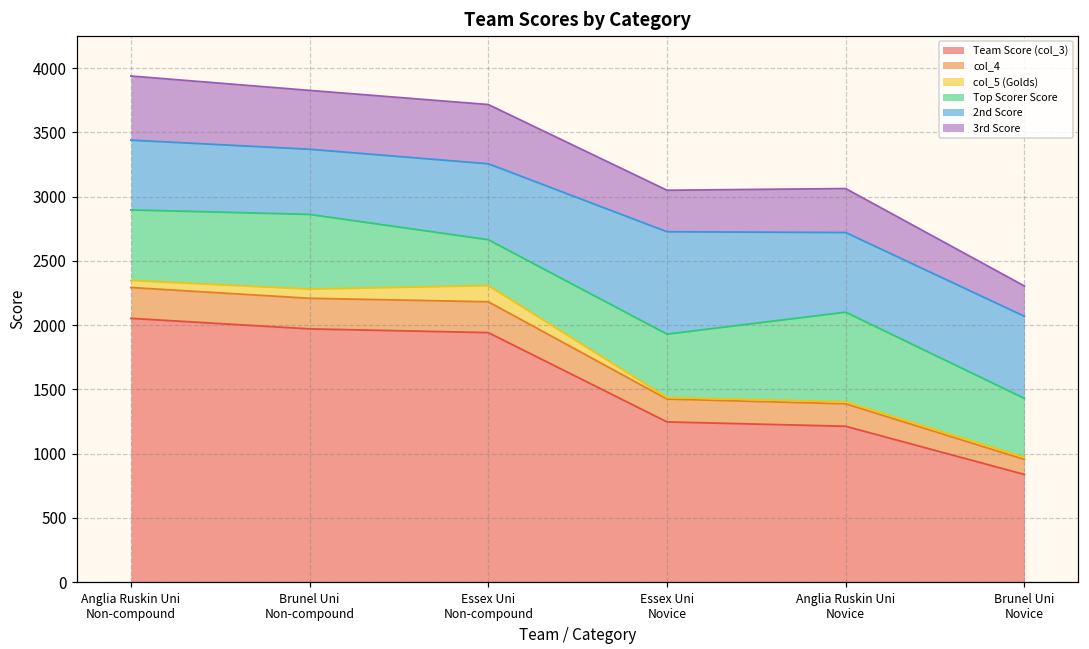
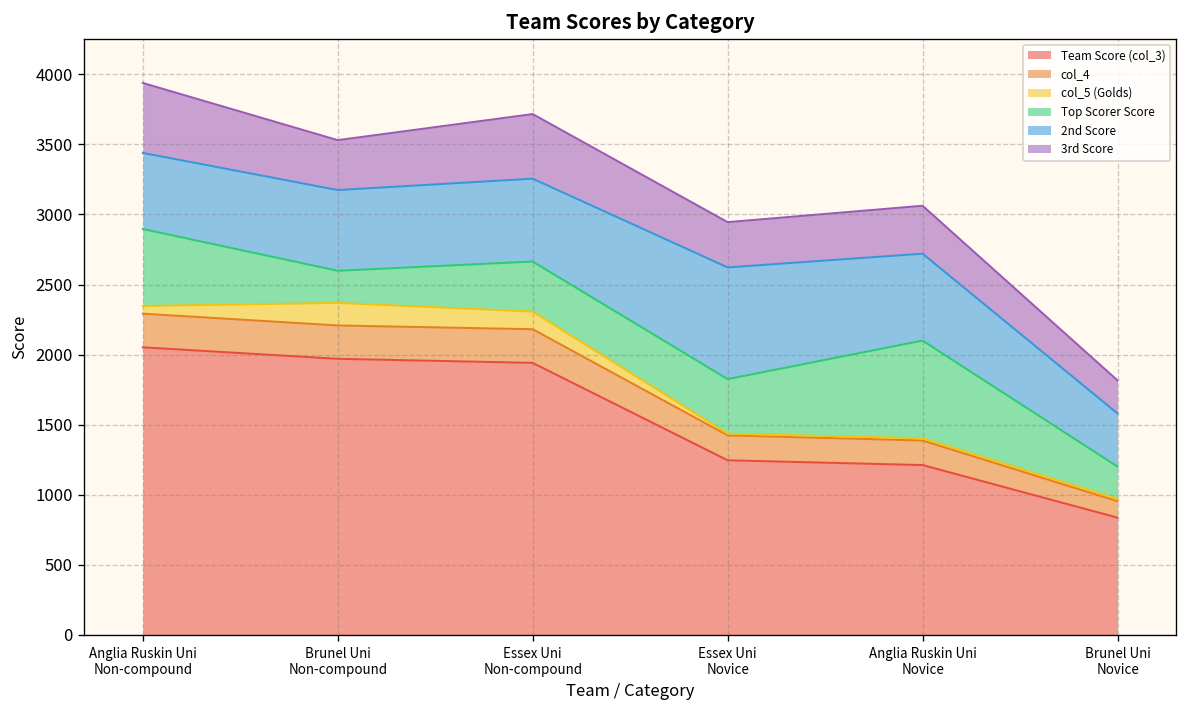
col_5 (Golds), Brunel Uni Non-compound: 70 -> 160
Top Scorer Score, Brunel Uni Non-compound: 580 -> 230
2nd Score, Brunel Uni Non-compound: 510 -> 580
3rd Score, Brunel Uni Non-compound: 460 -> 360
Top Scorer Score, Essex Uni Novice: 490 -> 390
Top Scorer Score, Brunel Uni Novice: 460 -> 230
2nd Score, Brunel Uni Novice: 640 -> 380
